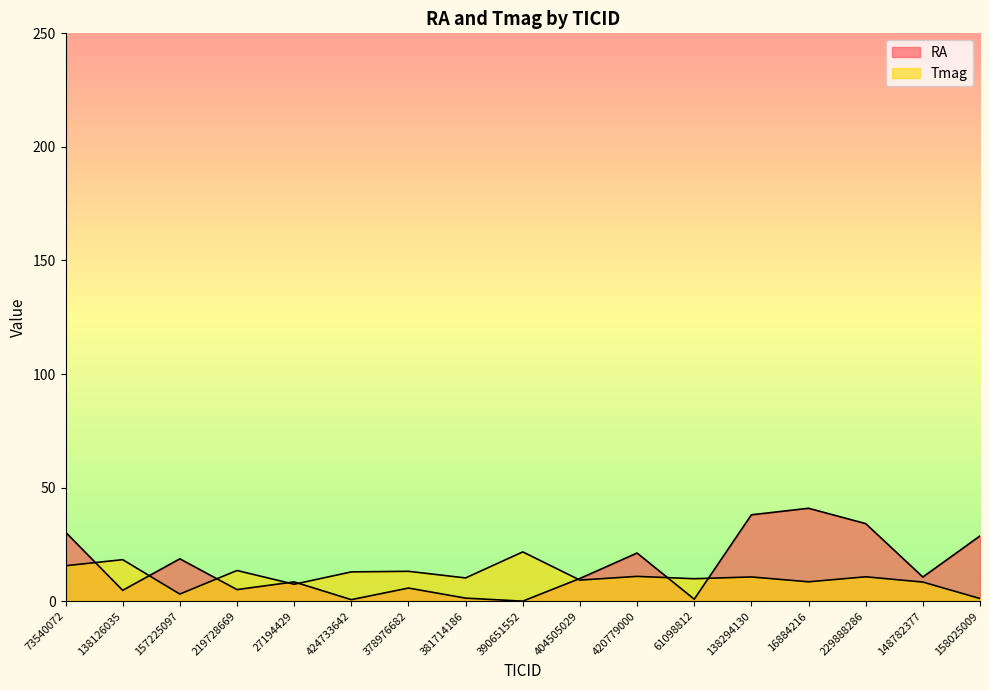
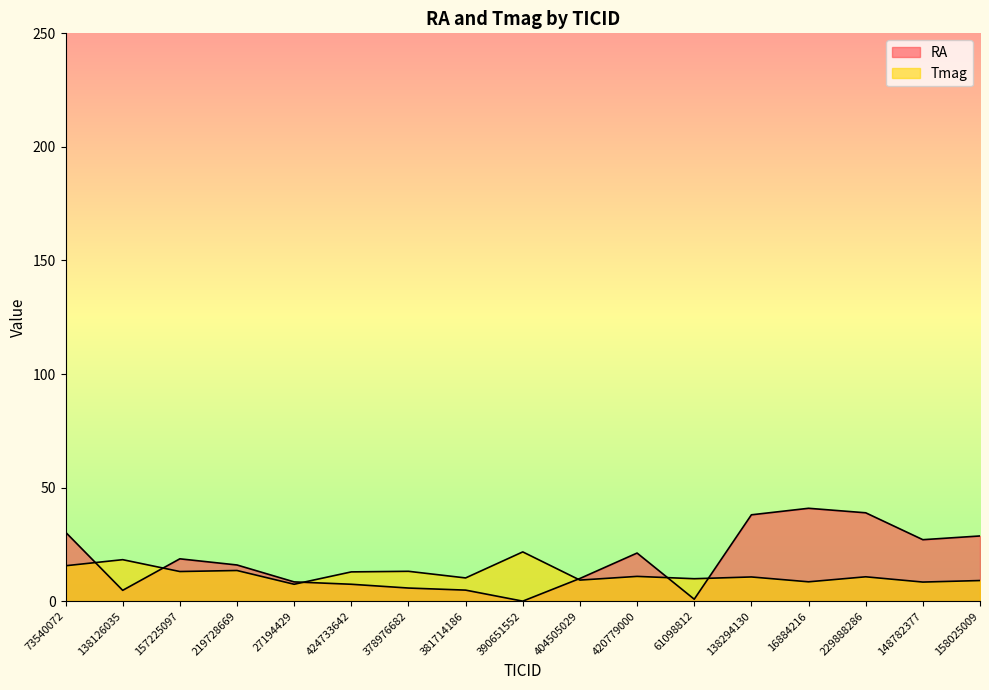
Tmag, 157225097: 3 -> 13
RA, 219728669: 5 -> 16
RA, 424733642: 1 -> 7
RA, 381714186: 1 -> 5
RA, 229888286: 34 -> 39
RA, 148782377: 11 -> 27
Tmag, 158025009: 1 -> 9
